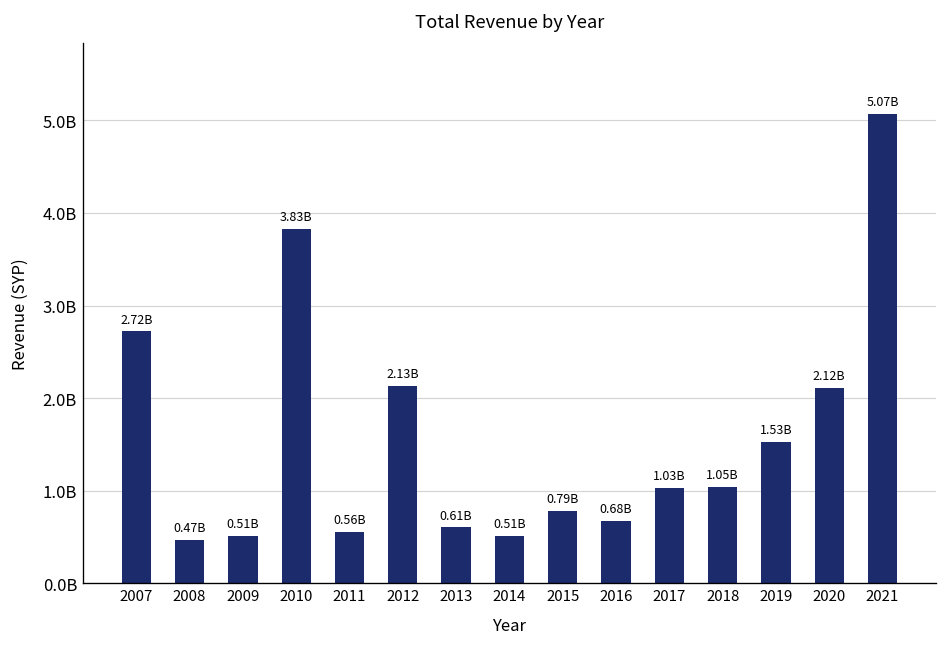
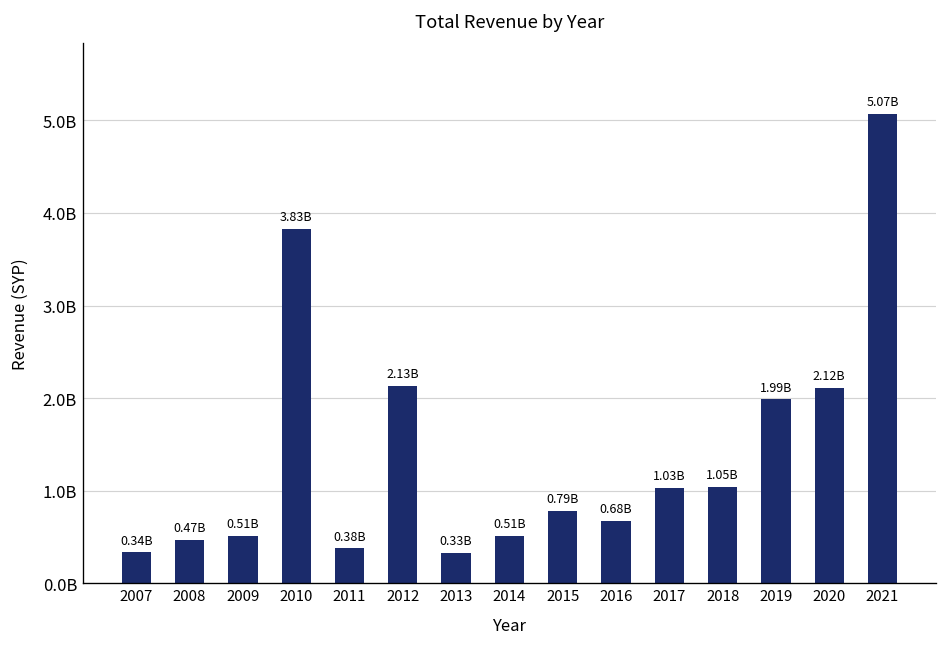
2007: 2.72B -> 0.34B
2011: 0.56B -> 0.38B
2013: 0.61B -> 0.33B
2019: 1.53B -> 1.99B
